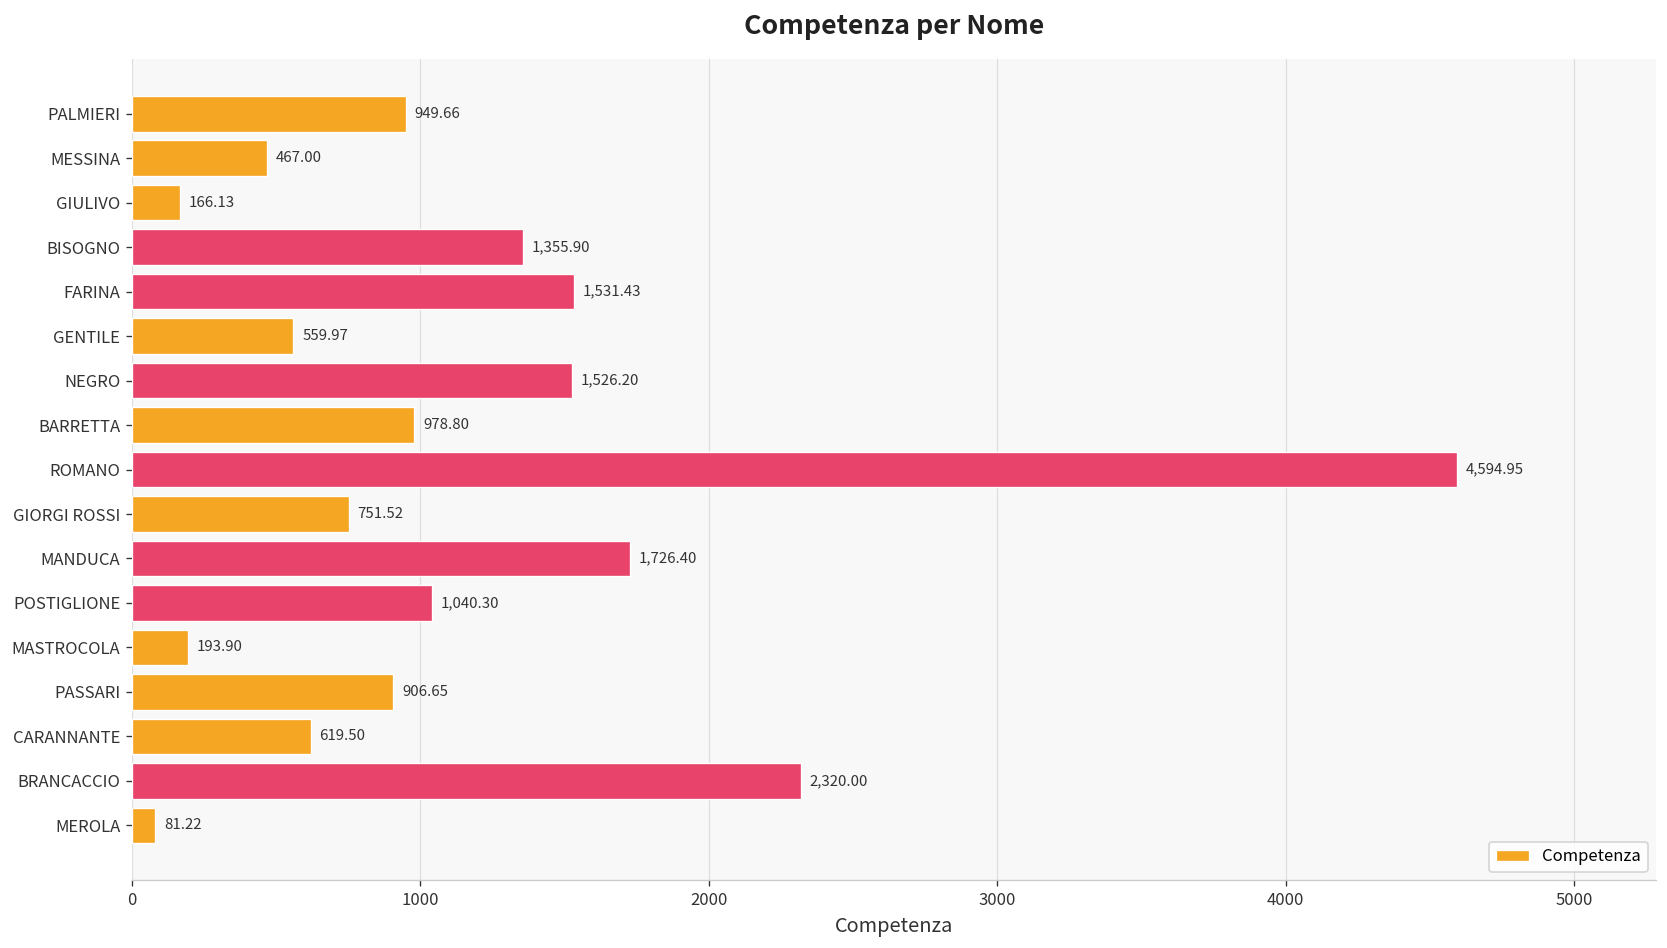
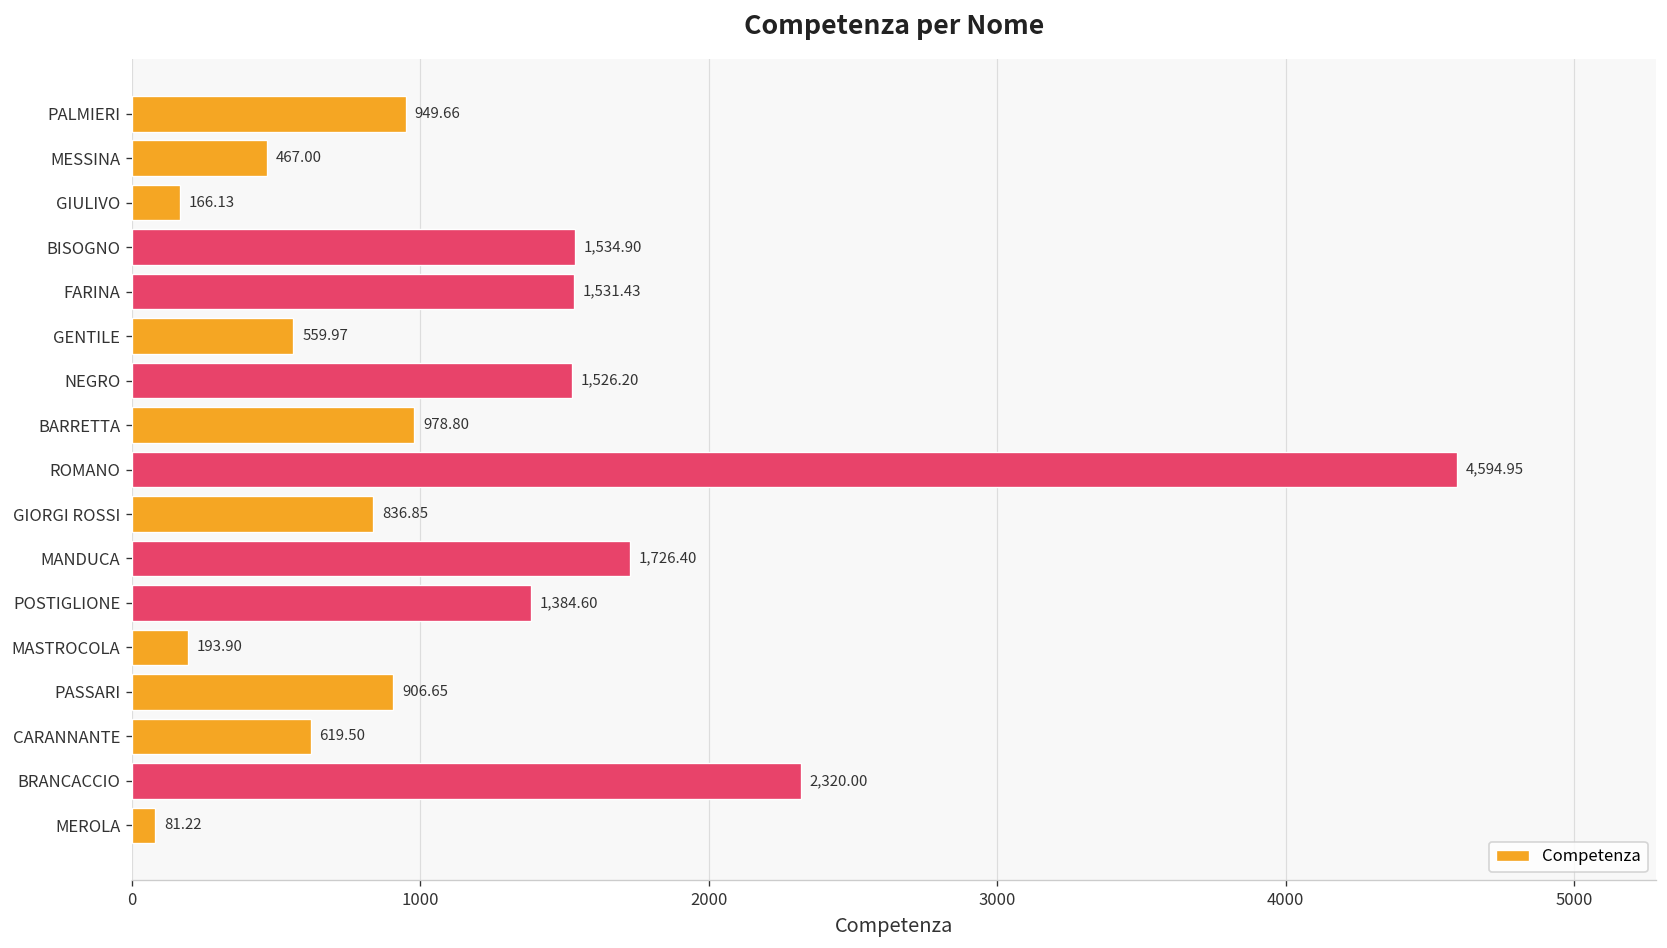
BISOGNO: 1,355.90 -> 1,534.90
GIORGI ROSSI: 751.52 -> 836.85
POSTIGLIONE: 1,040.30 -> 1,384.60
